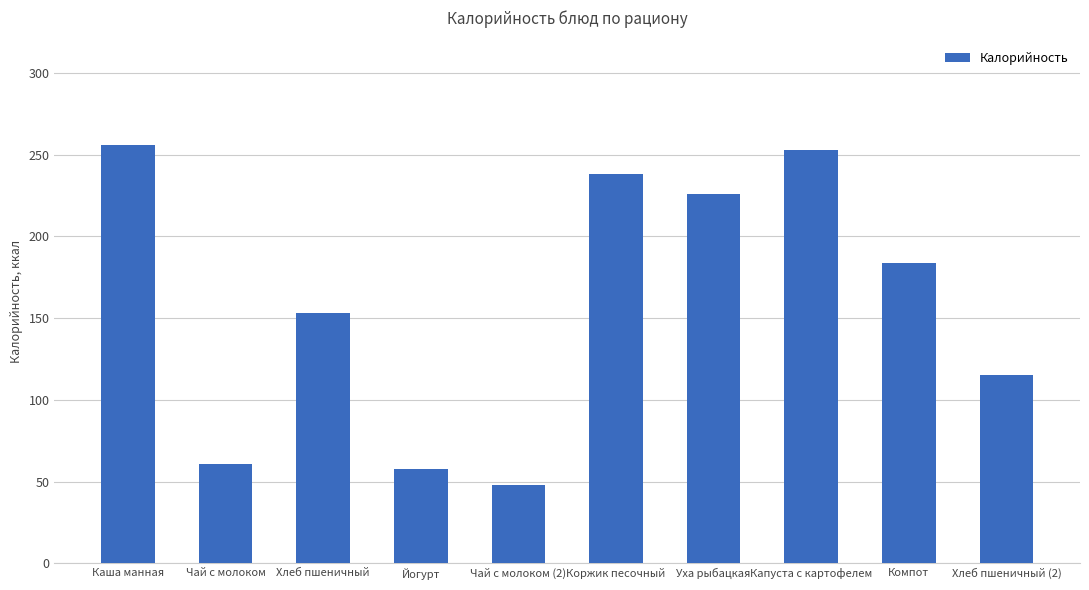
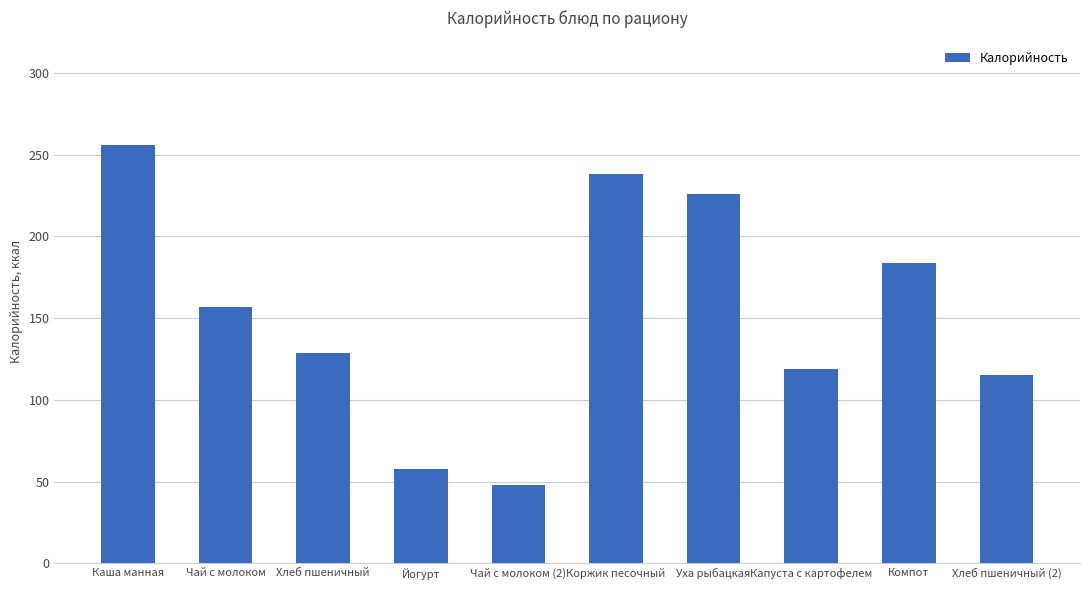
Чай с молоком: 61 -> 157
Хлеб пшеничный: 153 -> 129
Капуста с картофелем: 253 -> 119
